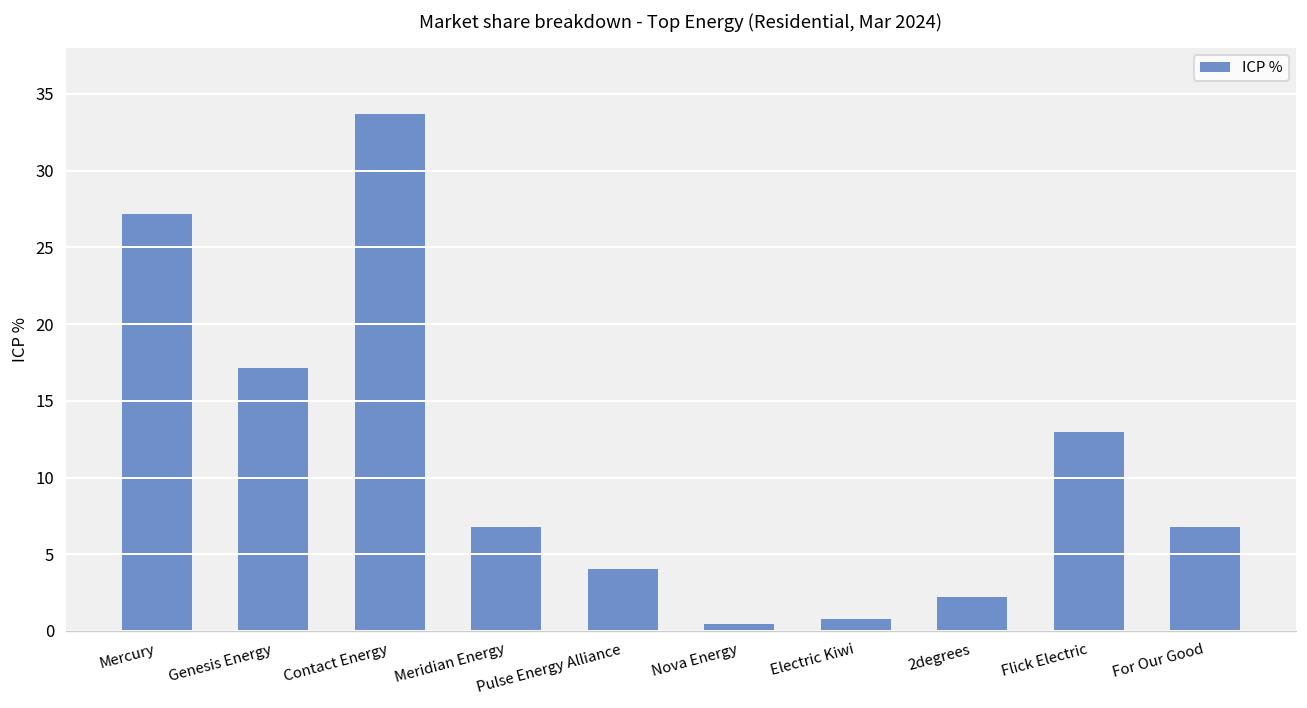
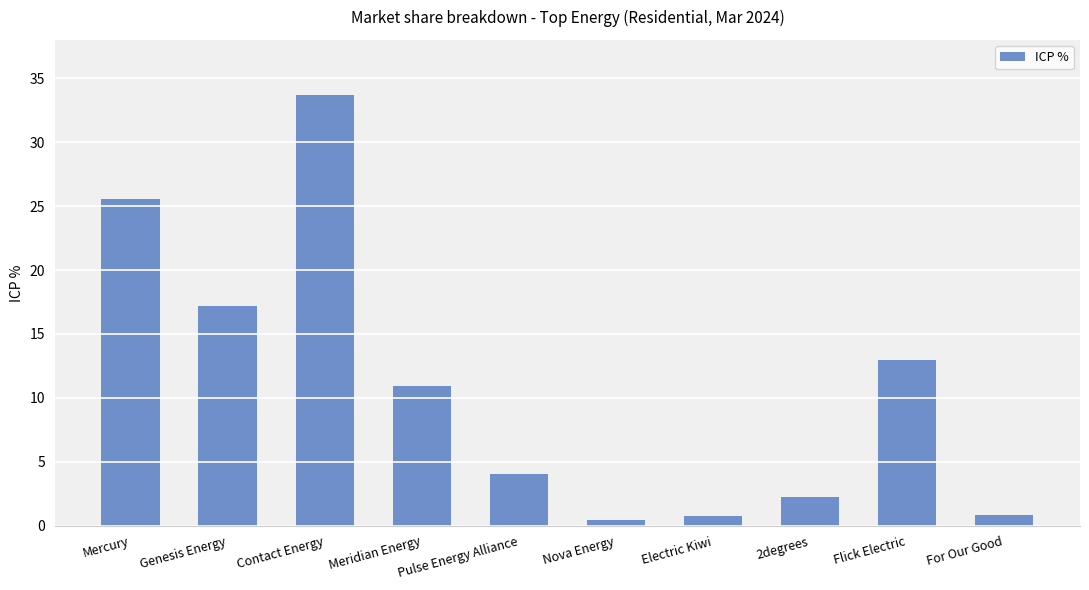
Mercury: 27.2 -> 25.5
Meridian Energy: 6.8 -> 11.0
For Our Good: 6.8 -> 0.8
